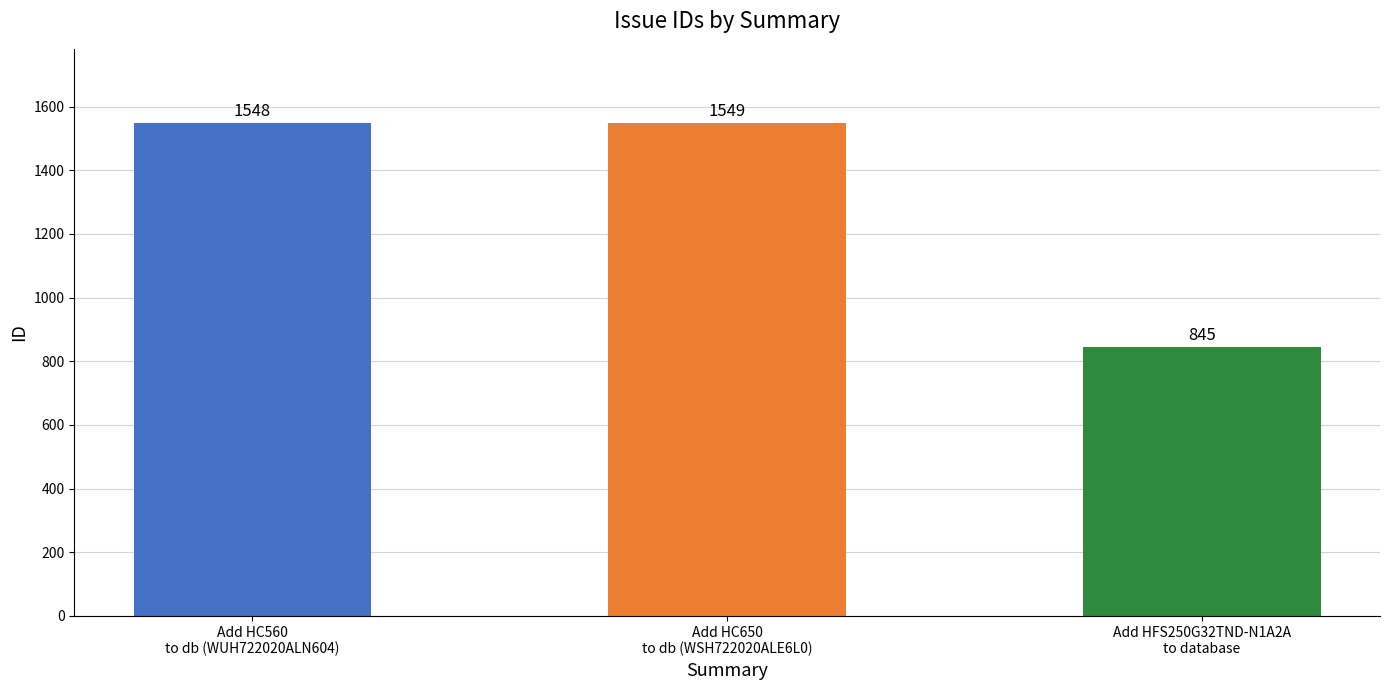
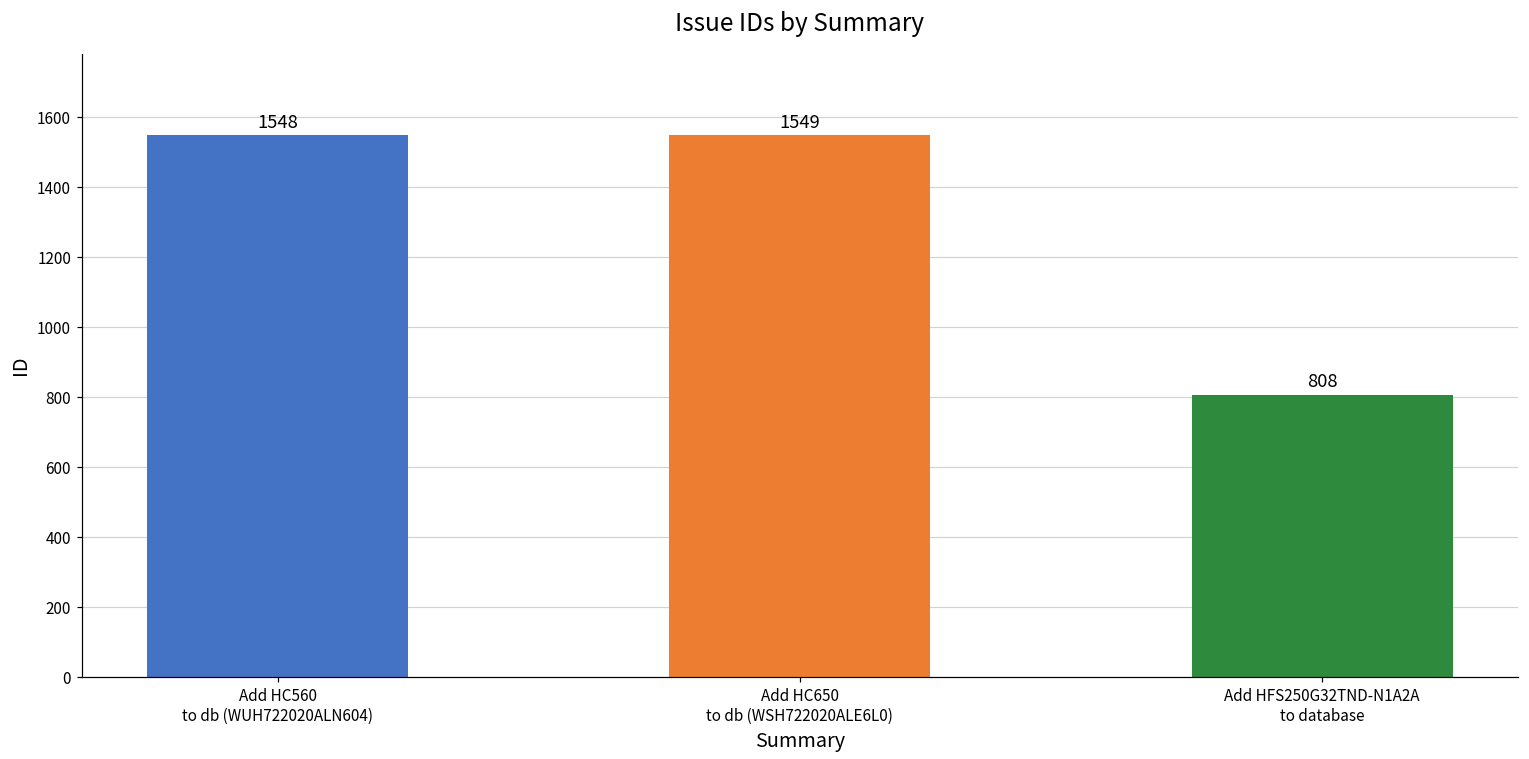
Add HFS250G32TND-N1A2A to database: 845 -> 808
